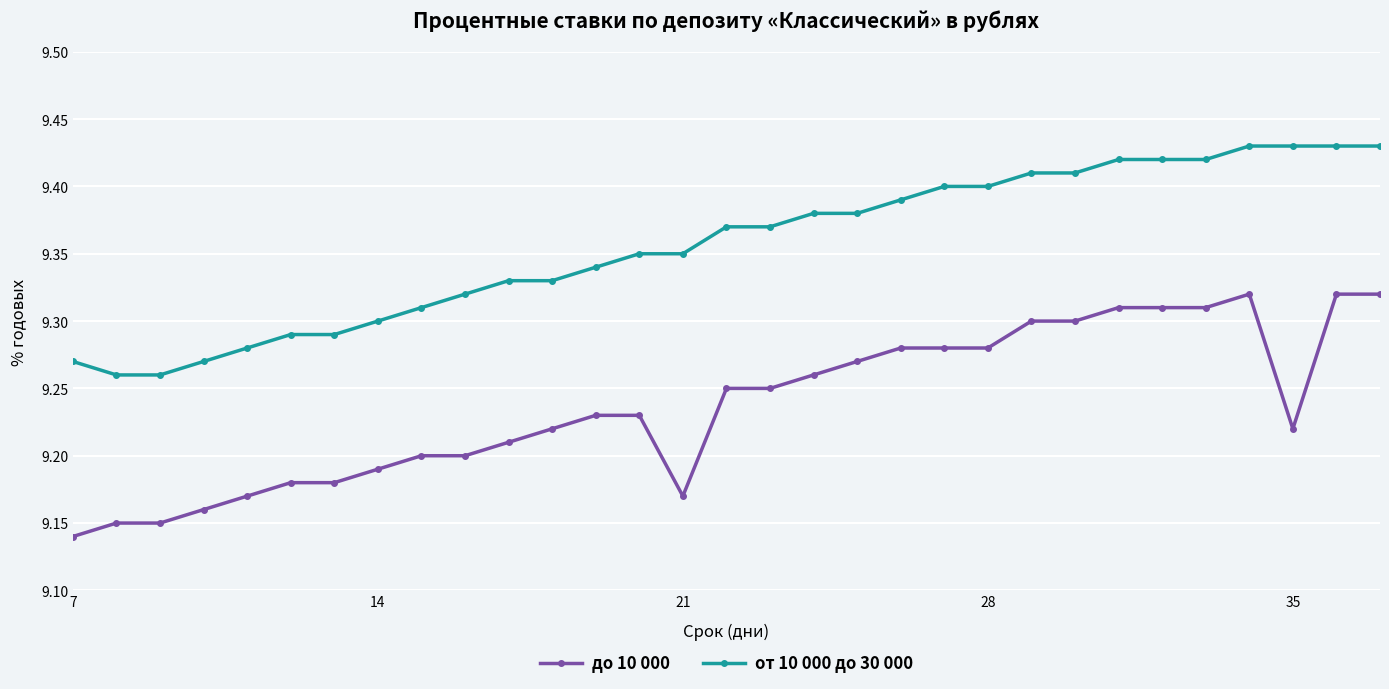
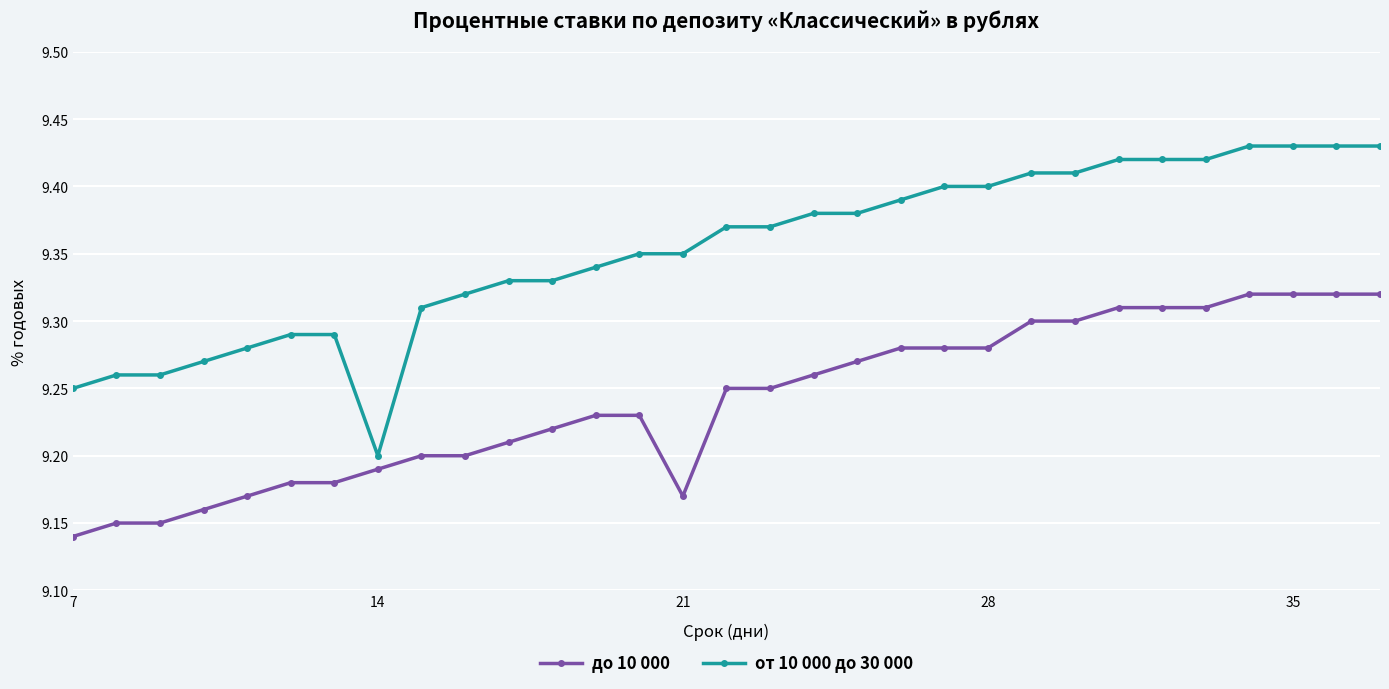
от 10 000 до 30 000, 7: 9.27 -> 9.25
от 10 000 до 30 000, 14: 9.3 -> 9.2
до 10 000, 35: 9.22 -> 9.32
